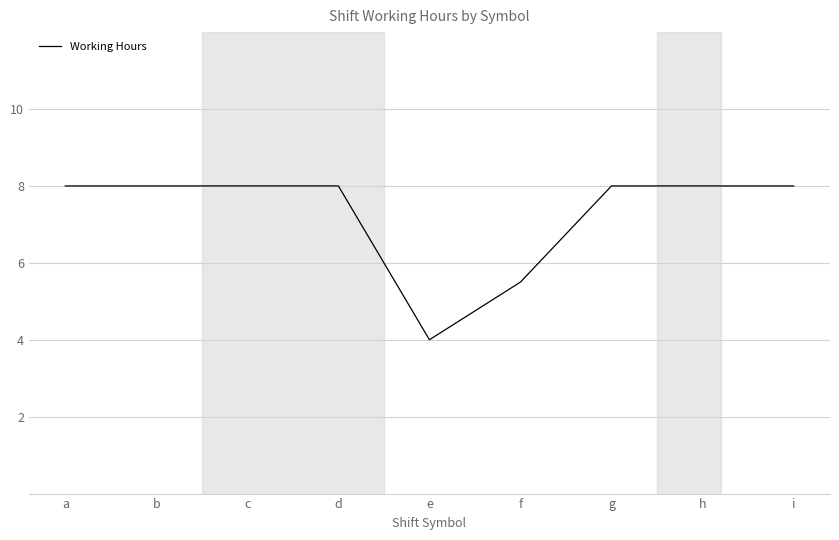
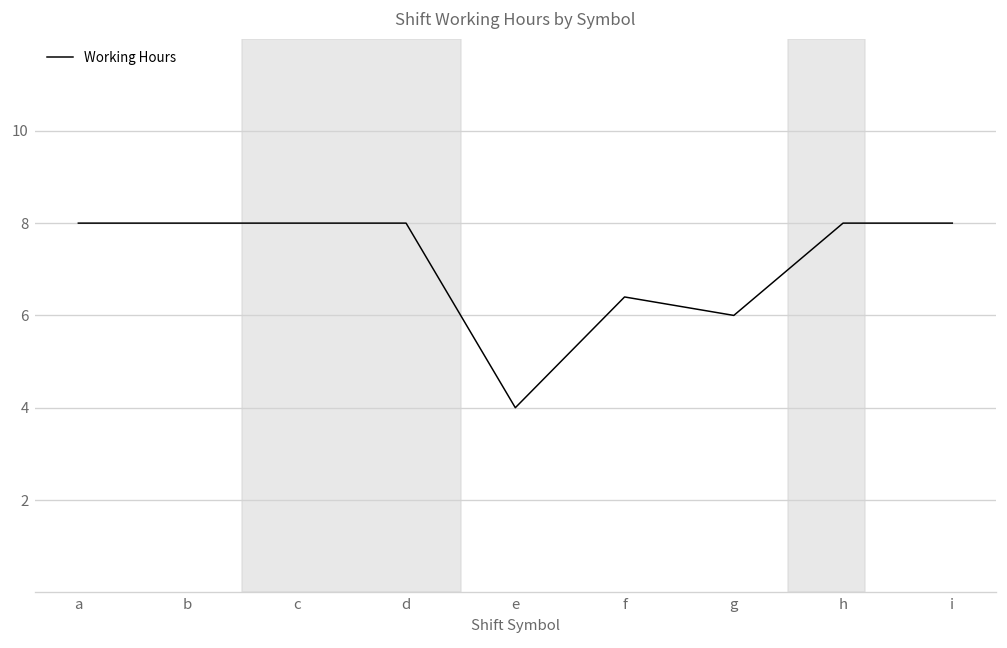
f: 5.5 -> 6.4
g: 8 -> 6
